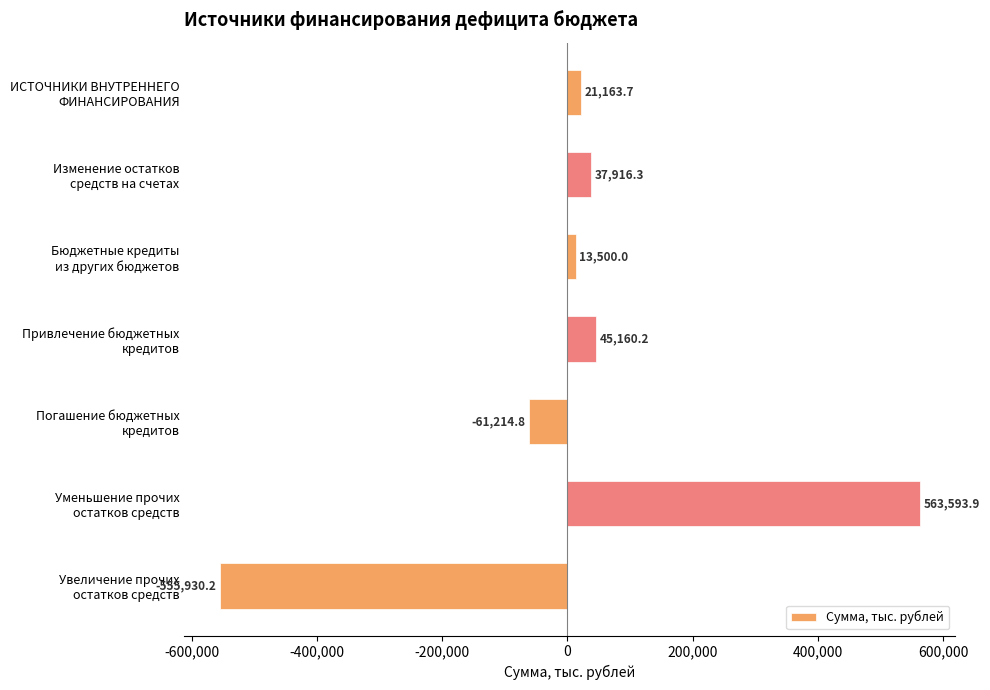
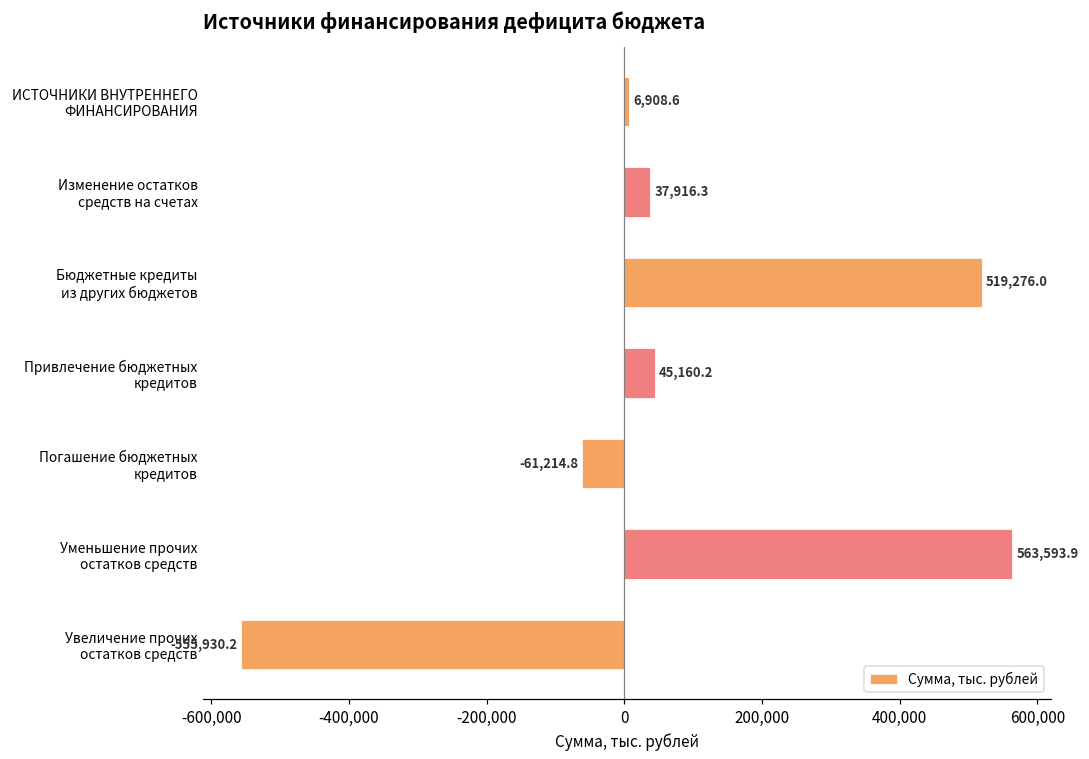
ИСТОЧНИКИ ВНУТРЕННЕГО ФИНАНСИРОВАНИЯ: 21,163.7 -> 6,908.6
Бюджетные кредиты из других бюджетов: 13,500.0 -> 519,276.0
